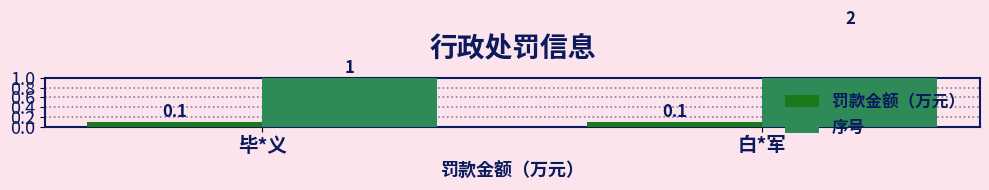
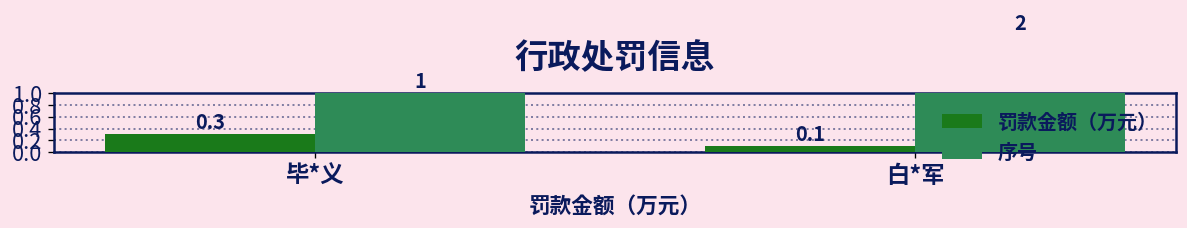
罚款金额（万元）, 毕*义: 0.1 -> 0.3
